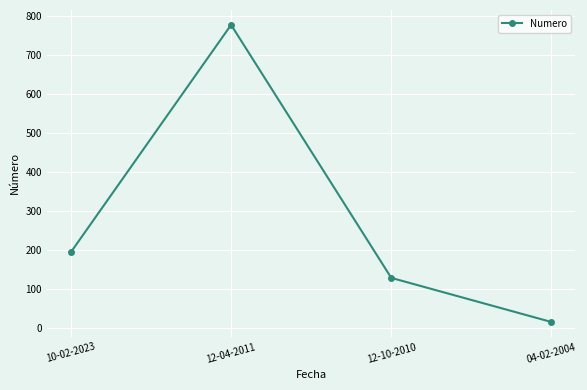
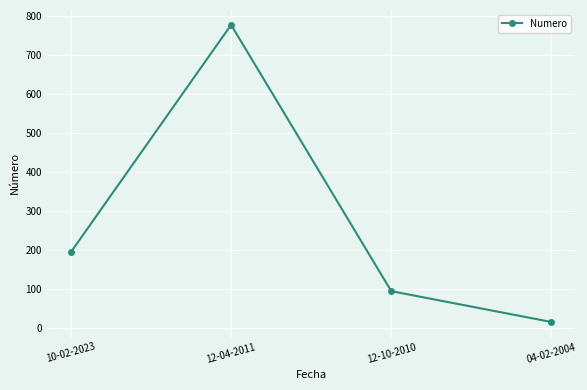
12-10-2010: 130 -> 100
